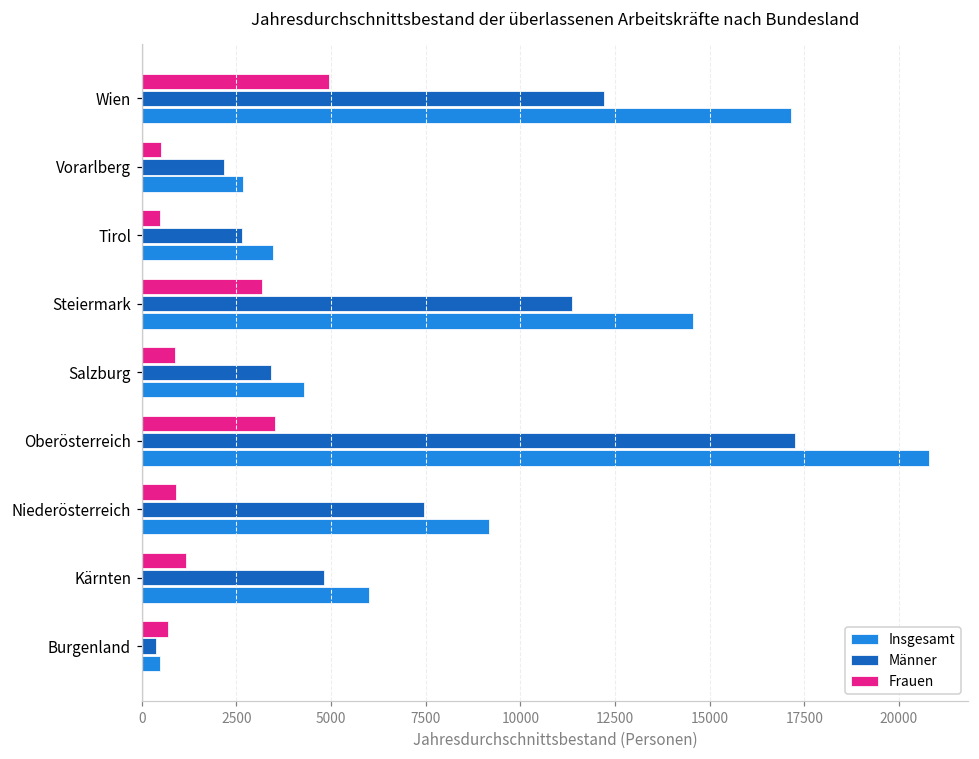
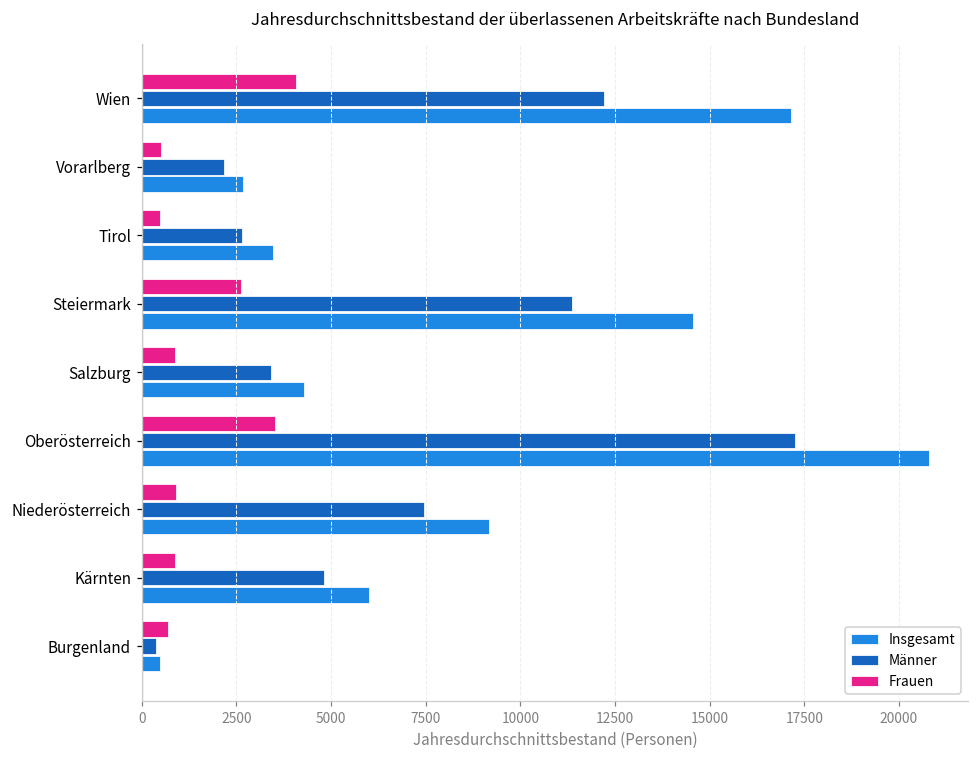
Frauen, Wien: 4900 -> 4100
Frauen, Steiermark: 3200 -> 2600
Frauen, Kärnten: 1200 -> 900
